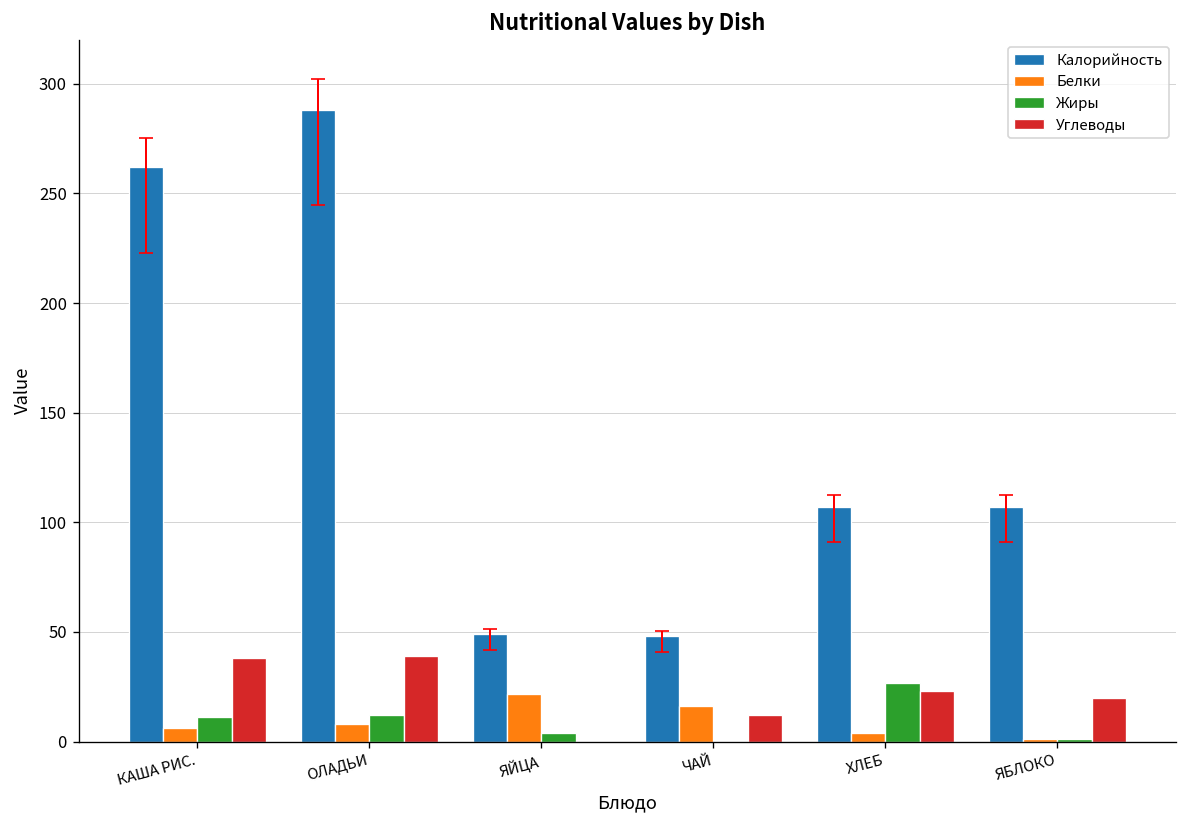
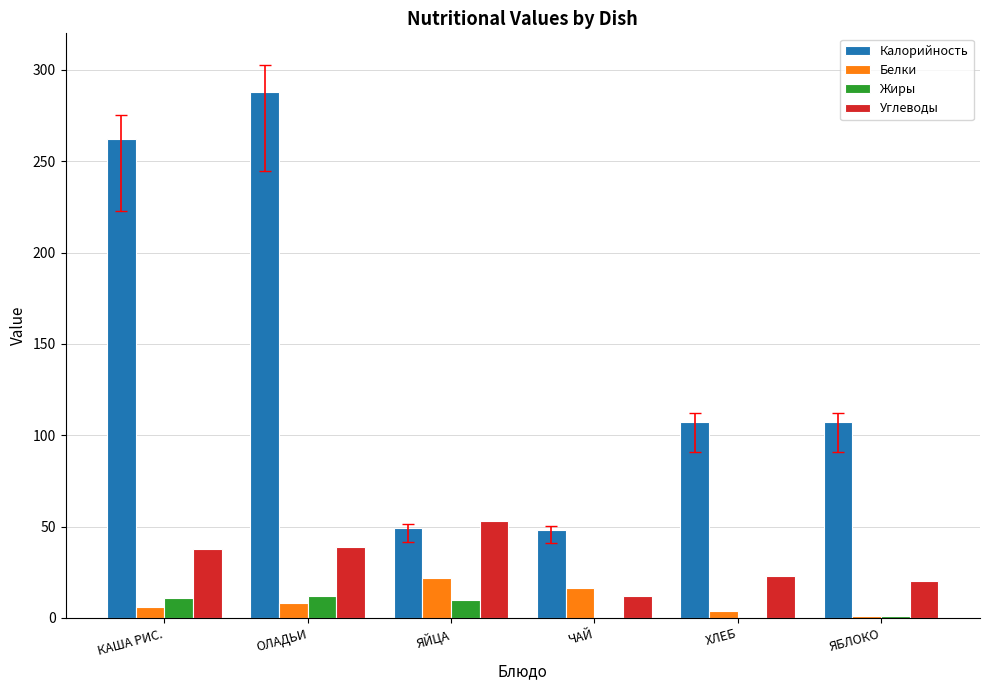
Жиры, ЯЙЦА: 4 -> 10
Углеводы, ЯЙЦА: 0 -> 53
Жиры, ХЛЕБ: 27 -> 0
